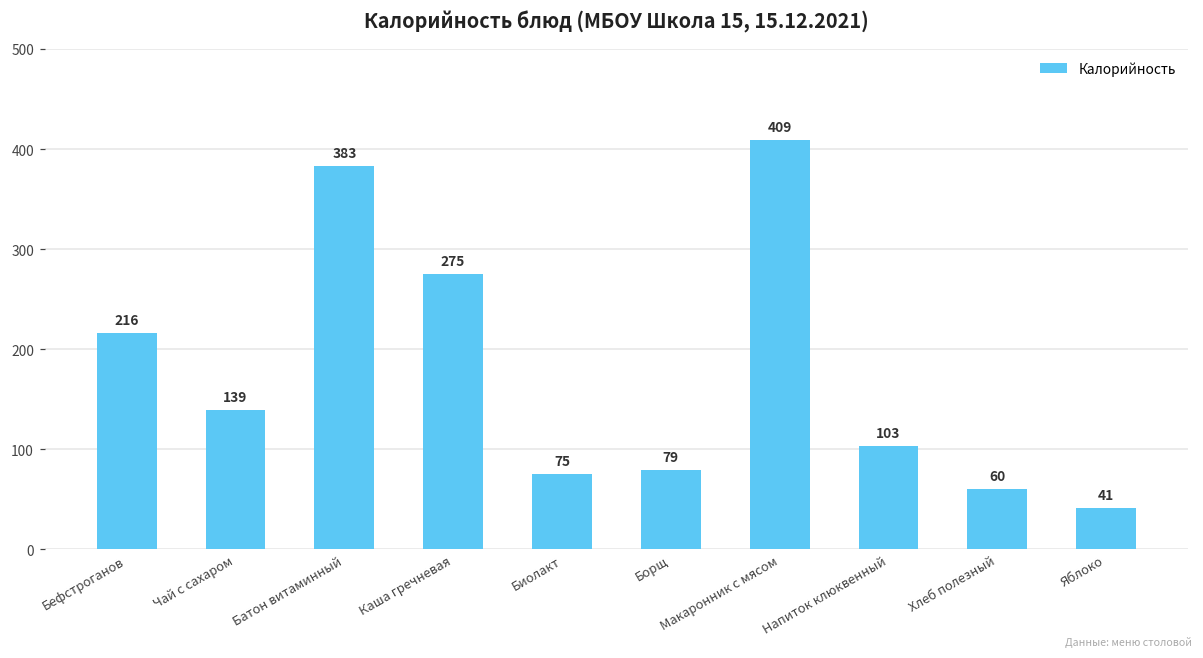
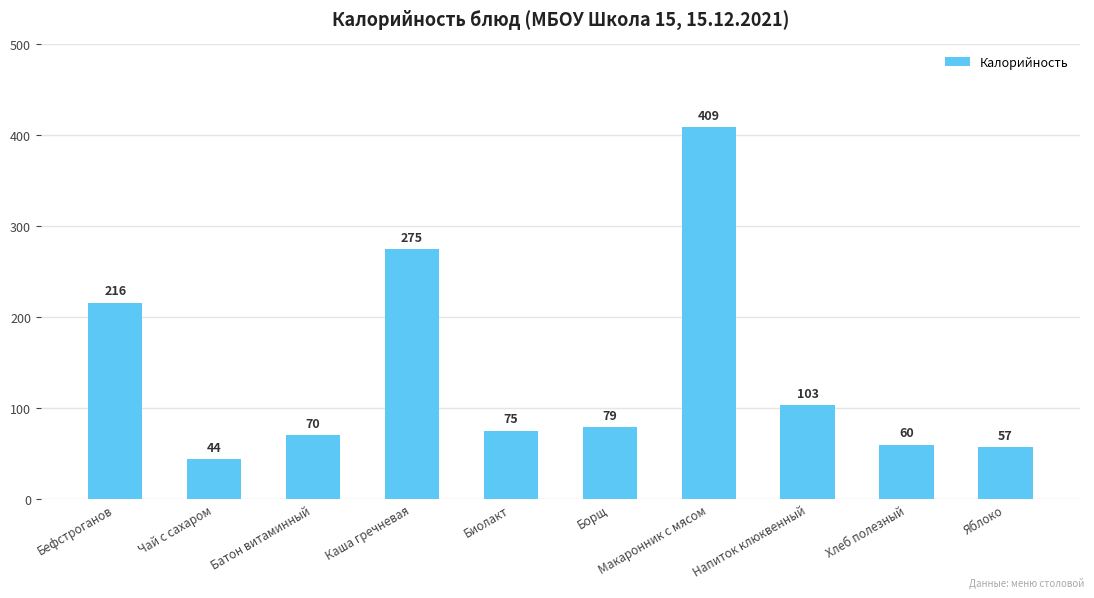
Чай с сахаром: 139 -> 44
Батон витаминный: 383 -> 70
Яблоко: 41 -> 57
